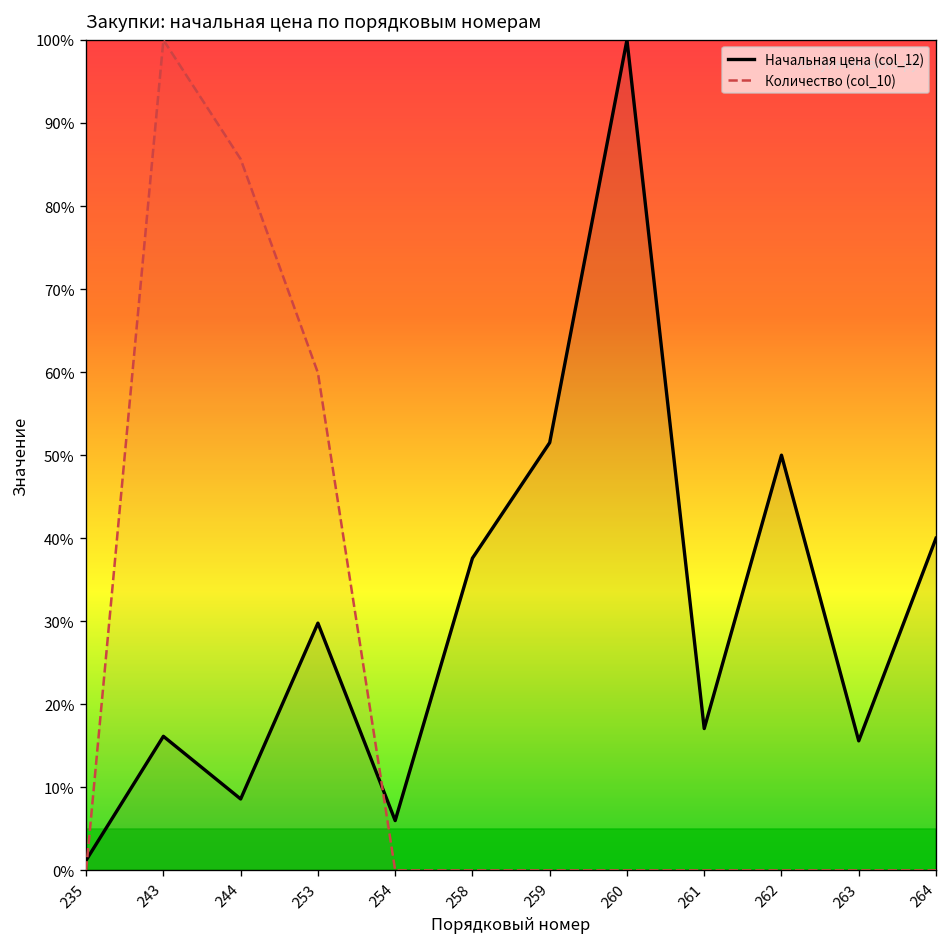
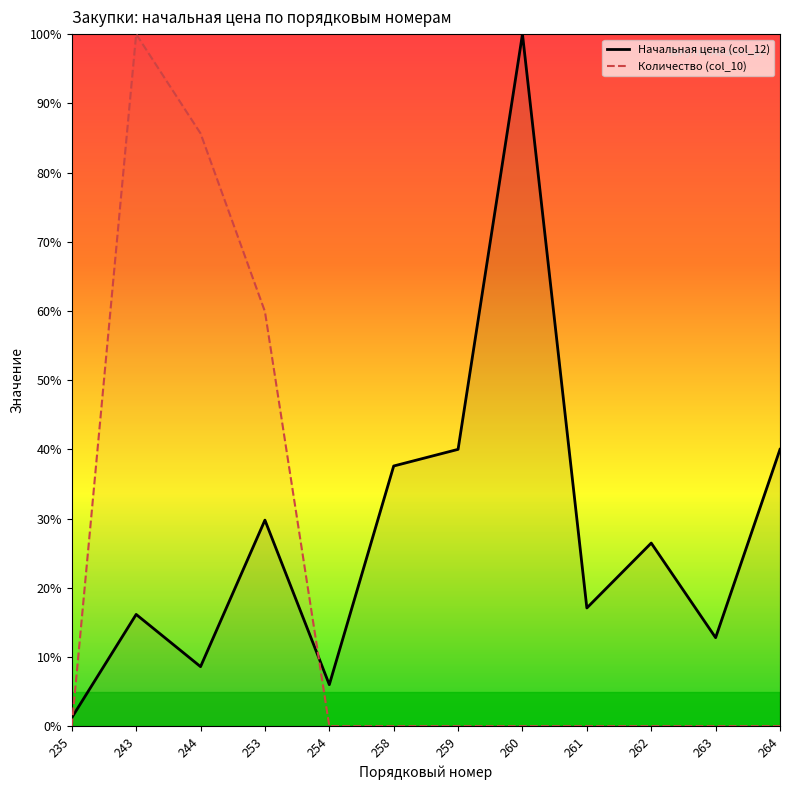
Начальная цена (col_12), 259: 52% -> 40%
Начальная цена (col_12), 262: 50% -> 26%
Начальная цена (col_12), 263: 16% -> 13%
